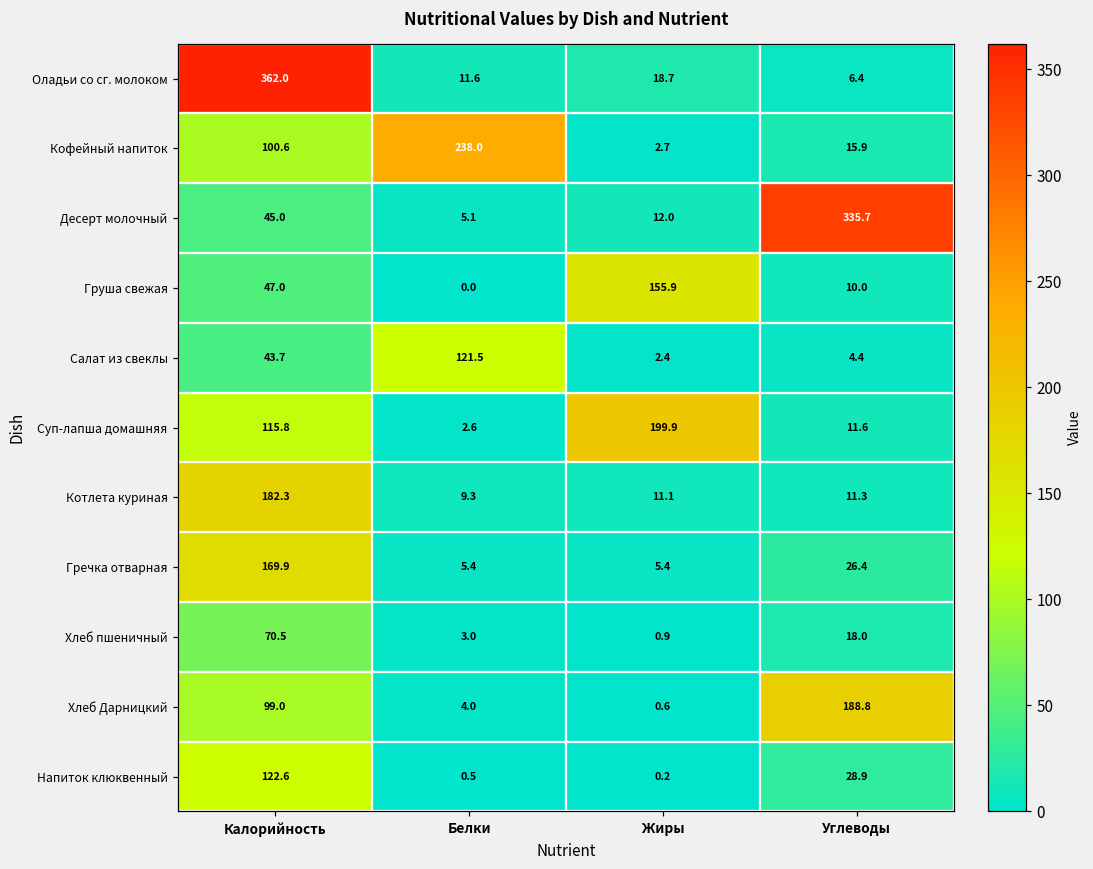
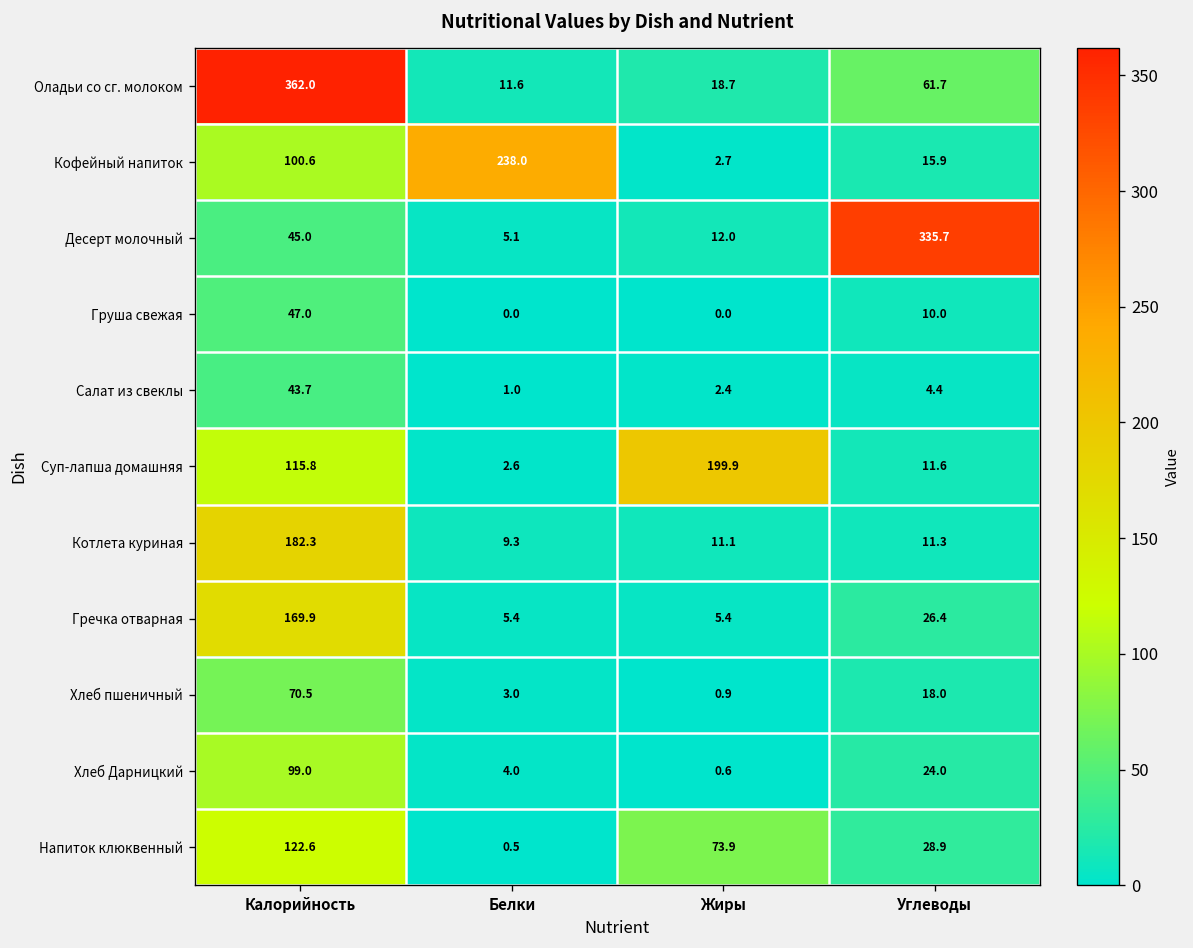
Оладьи со сг. молоком, Углеводы: 6.4 -> 61.7
Груша свежая, Жиры: 155.9 -> 0.0
Салат из свеклы, Белки: 121.5 -> 1.0
Хлеб Дарницкий, Углеводы: 188.8 -> 24.0
Напиток клюквенный, Жиры: 0.2 -> 73.9
